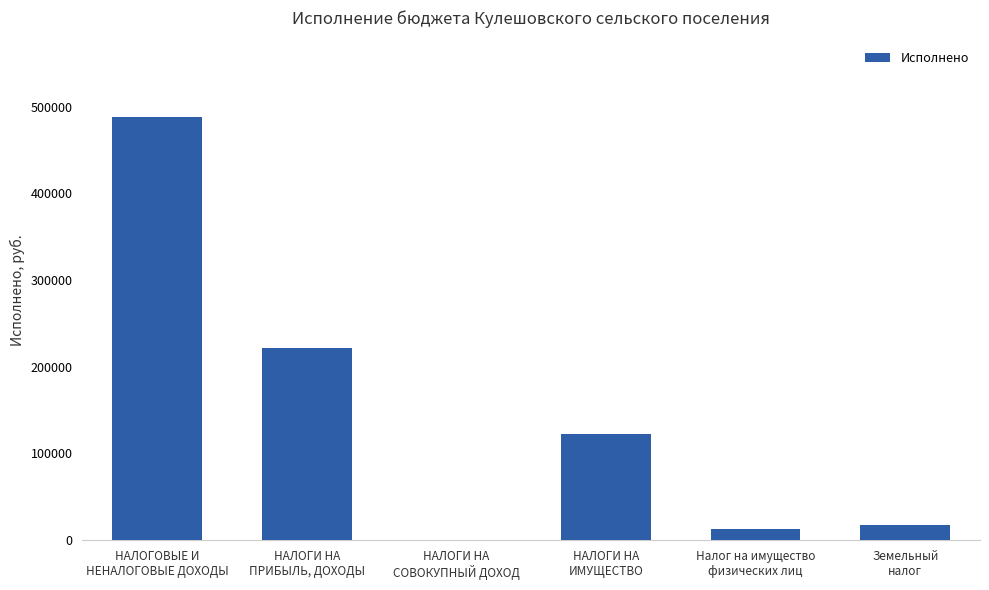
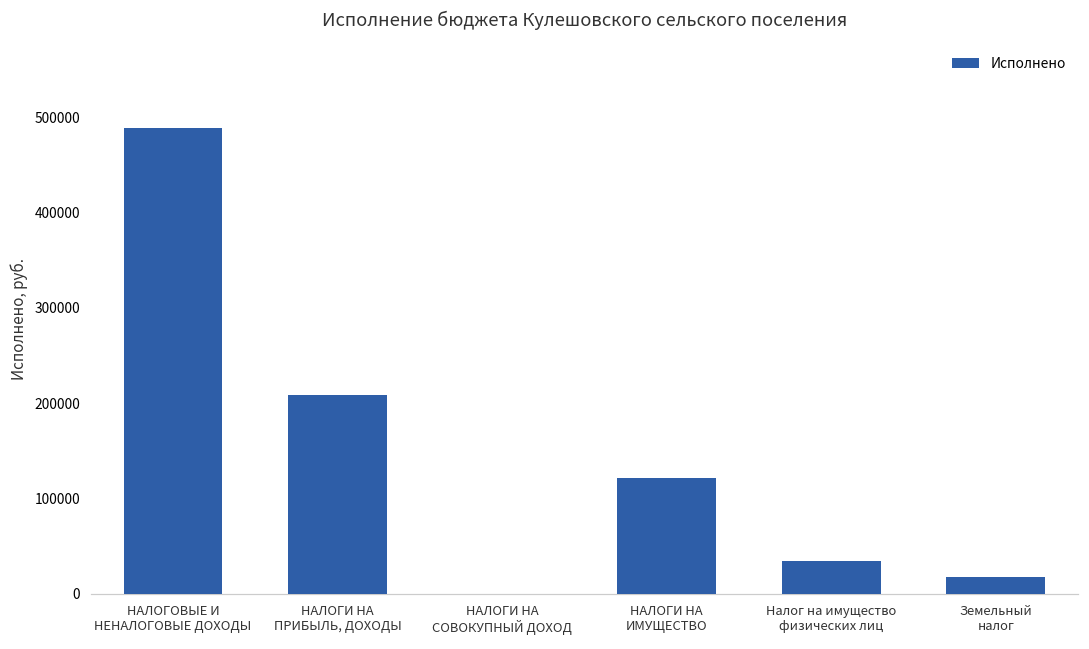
НАЛОГИ НА ПРИБЫЛЬ, ДОХОДЫ: 220000 -> 210000
Налог на имущество физических лиц: 10000 -> 30000
